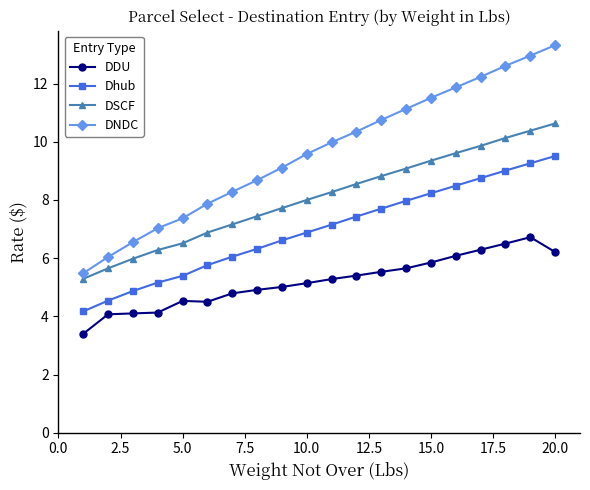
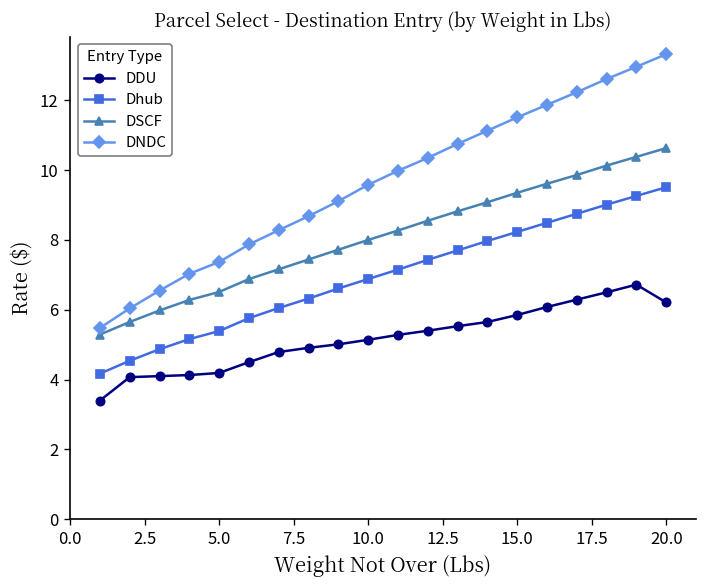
DDU, 5.0: 4.5 -> 4.2
